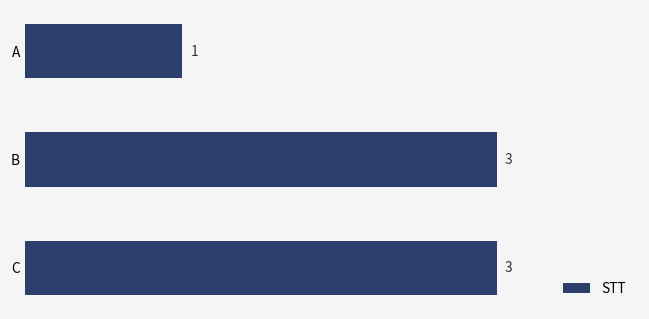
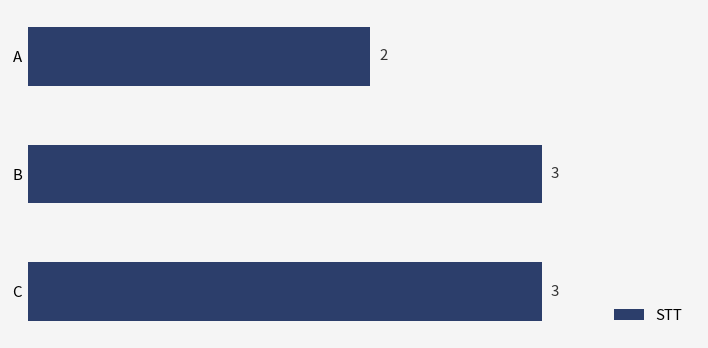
A: 1 -> 2
